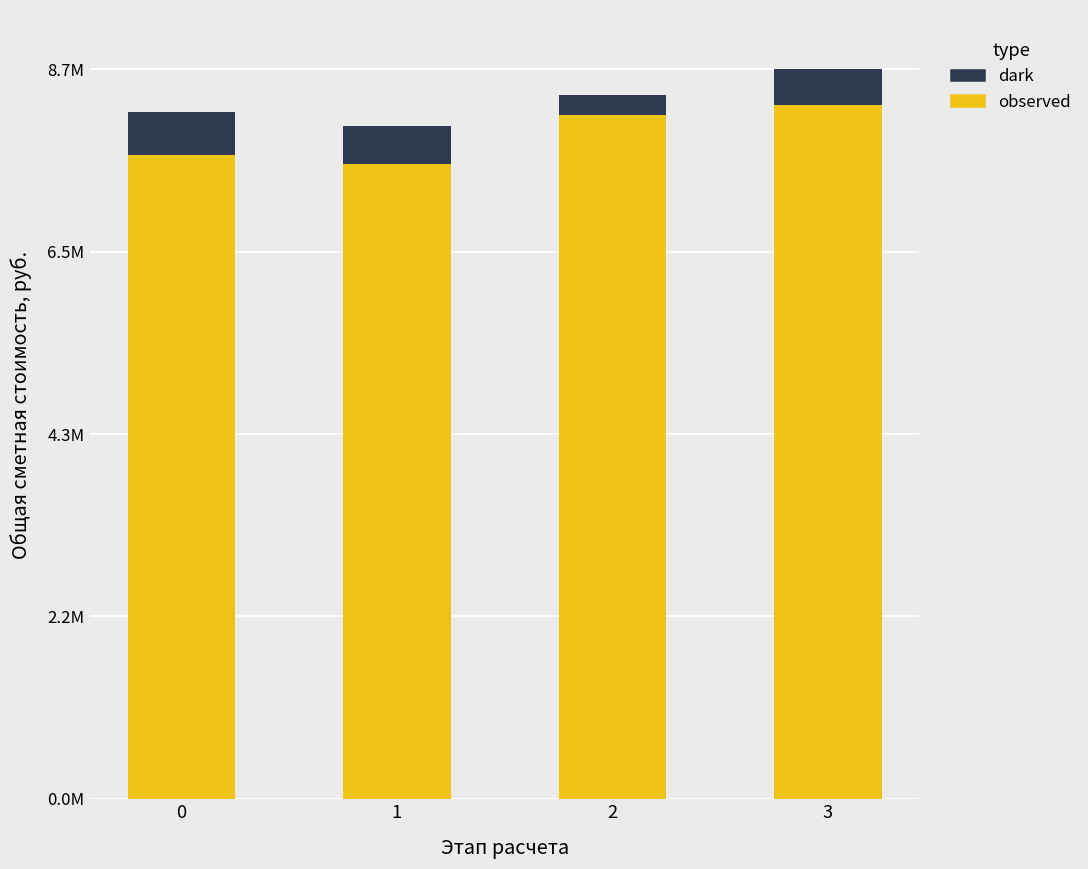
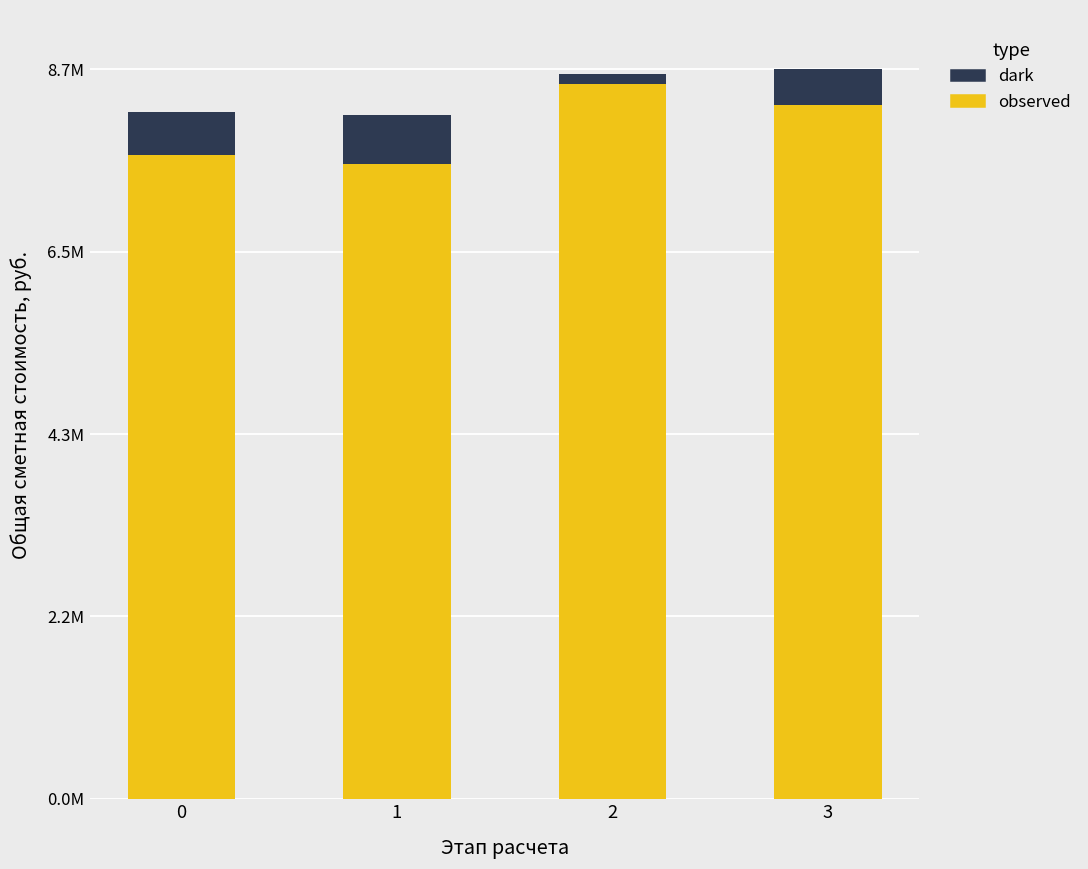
dark, 1: 500000 -> 600000
observed, 2: 8100000 -> 8500000
dark, 2: 200000 -> 100000
